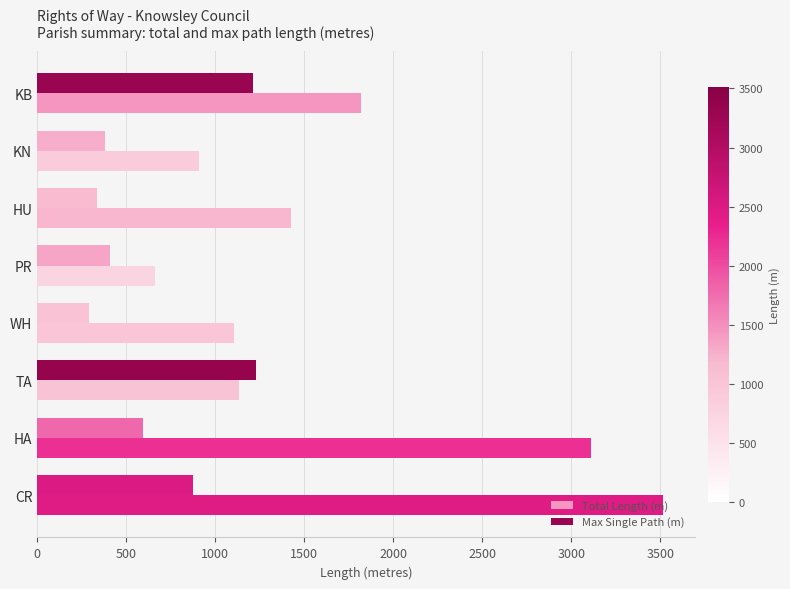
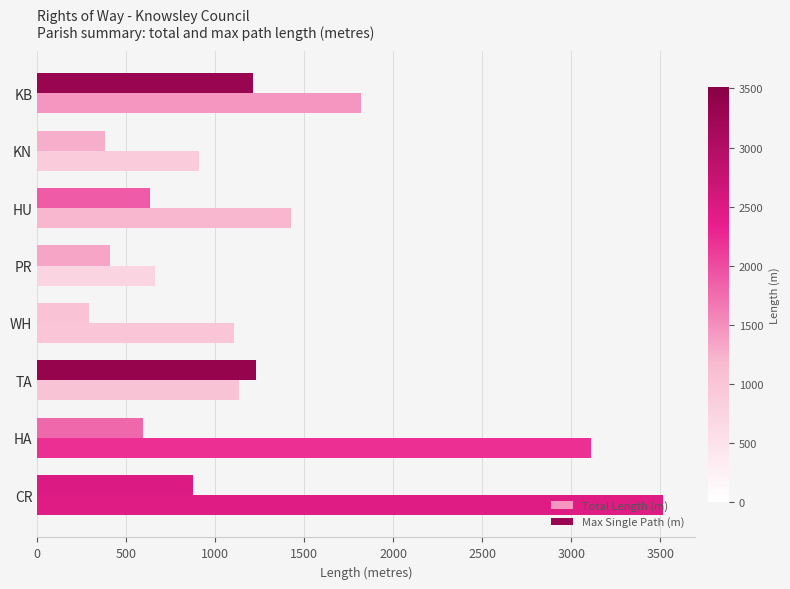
Max Single Path (m), HU: 340 -> 630
